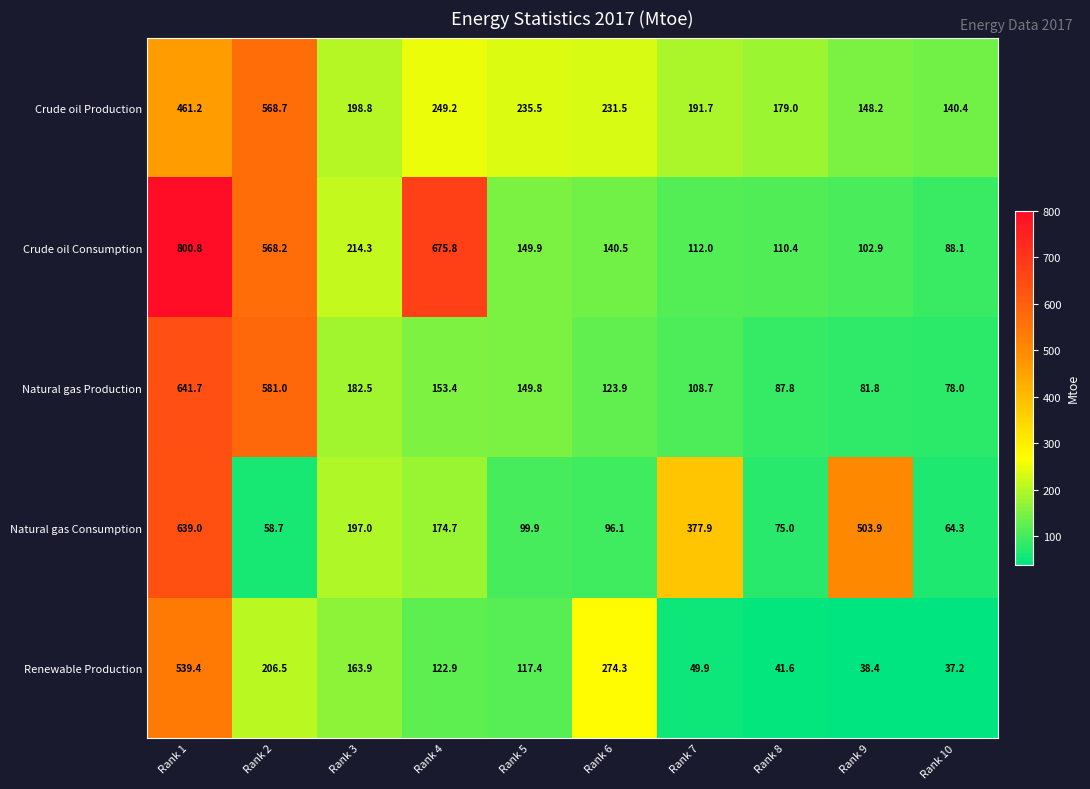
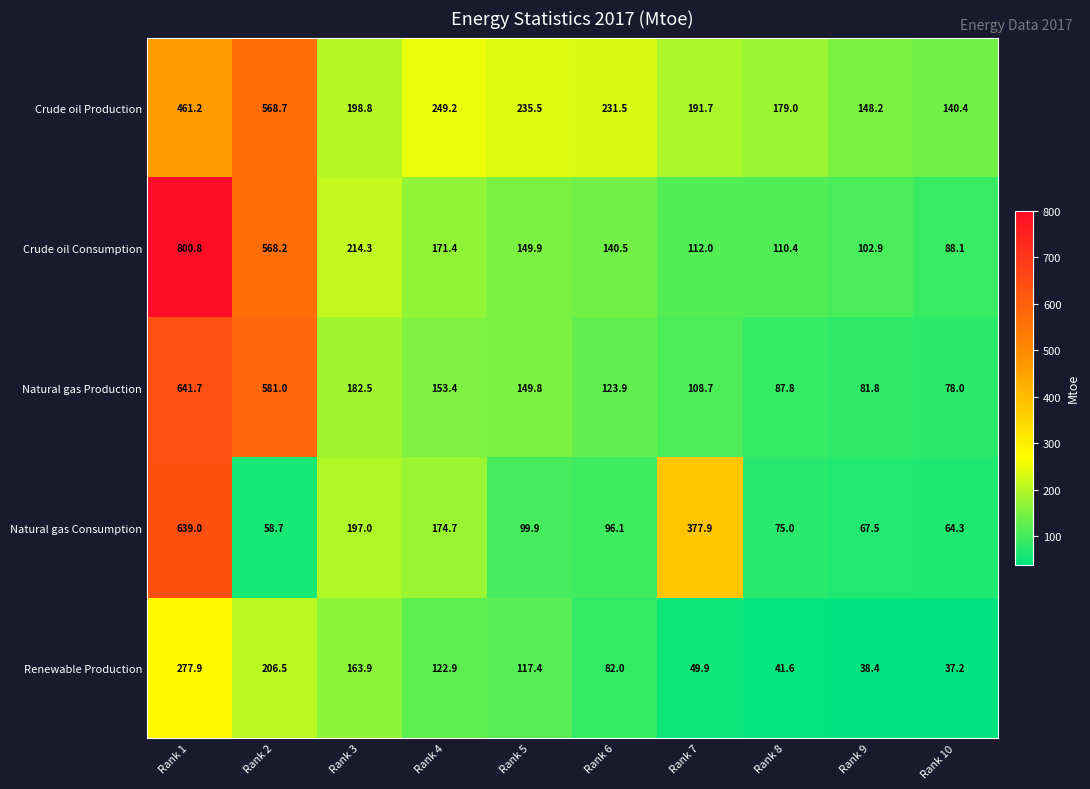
Crude oil Consumption, Rank 4: 675.8 -> 171.4
Natural gas Consumption, Rank 9: 503.9 -> 67.5
Renewable Production, Rank 1: 539.4 -> 277.9
Renewable Production, Rank 6: 274.3 -> 82.0
